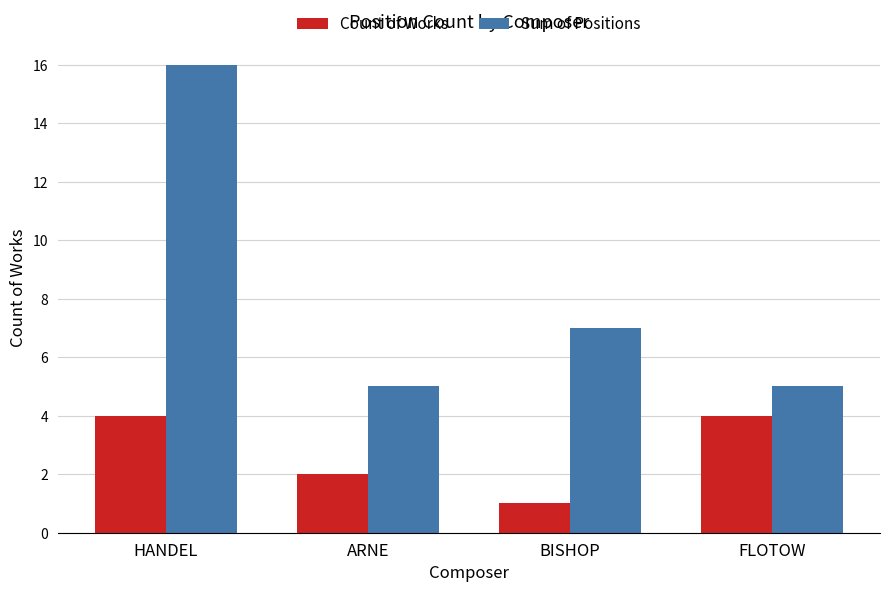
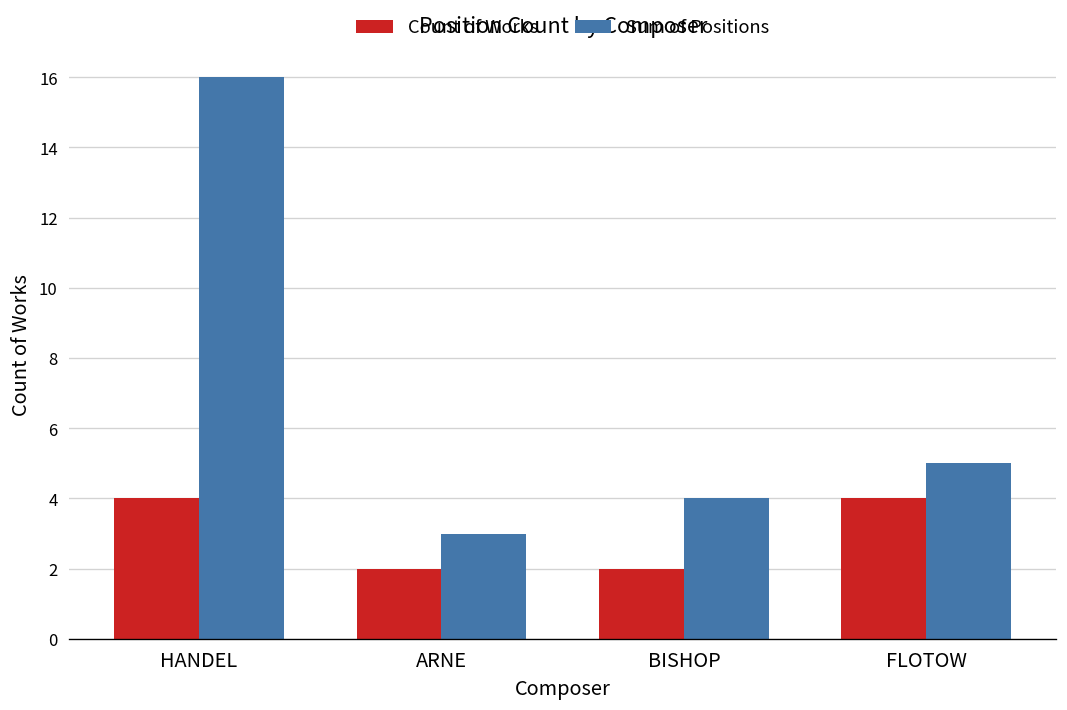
Sum of Positions, ARNE: 5 -> 3
Count of Works, BISHOP: 1 -> 2
Sum of Positions, BISHOP: 7 -> 4
